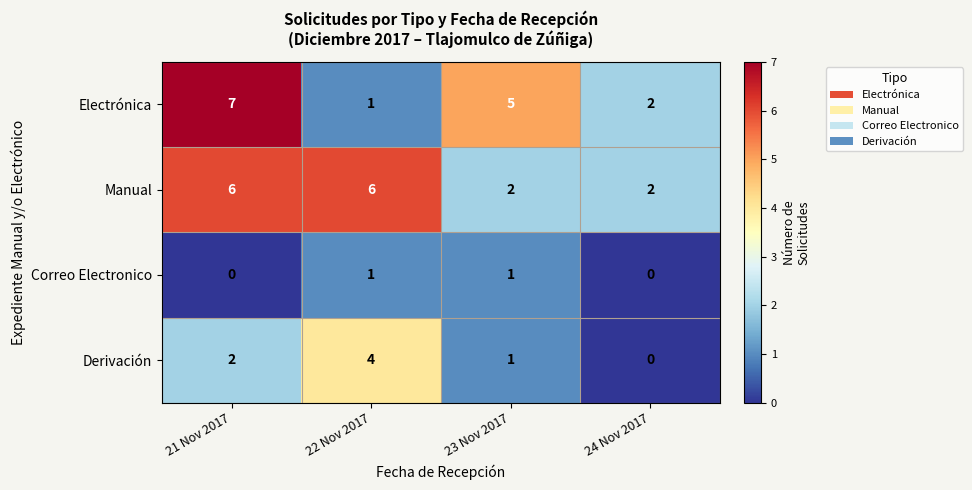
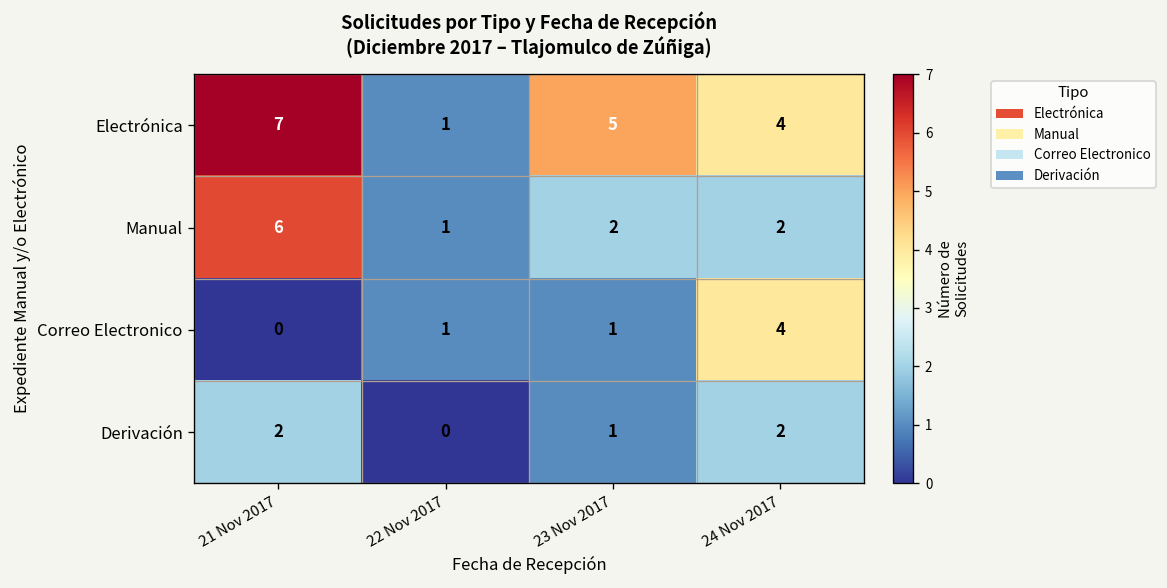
Electrónica, 24 Nov 2017: 2 -> 4
Manual, 22 Nov 2017: 6 -> 1
Correo Electronico, 24 Nov 2017: 0 -> 4
Derivación, 22 Nov 2017: 4 -> 0
Derivación, 24 Nov 2017: 0 -> 2
